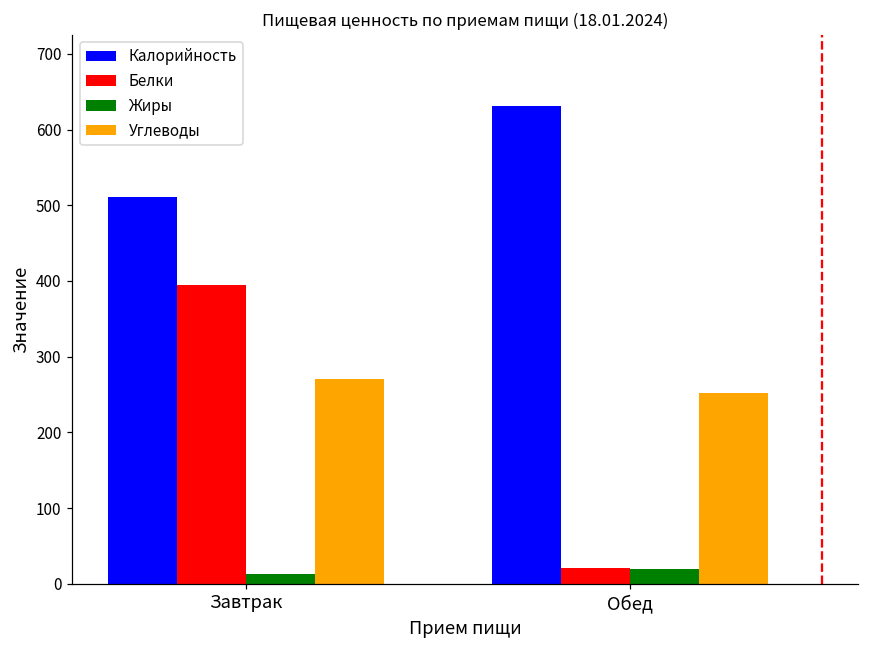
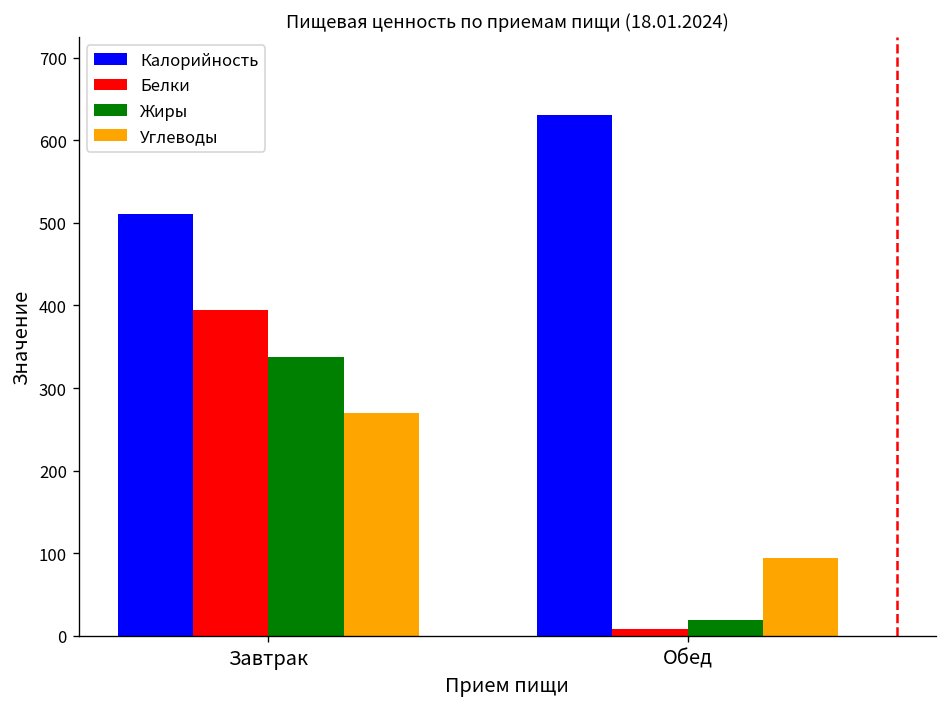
Жиры, Завтрак: 10 -> 340
Белки, Обед: 20 -> 10
Углеводы, Обед: 250 -> 90
